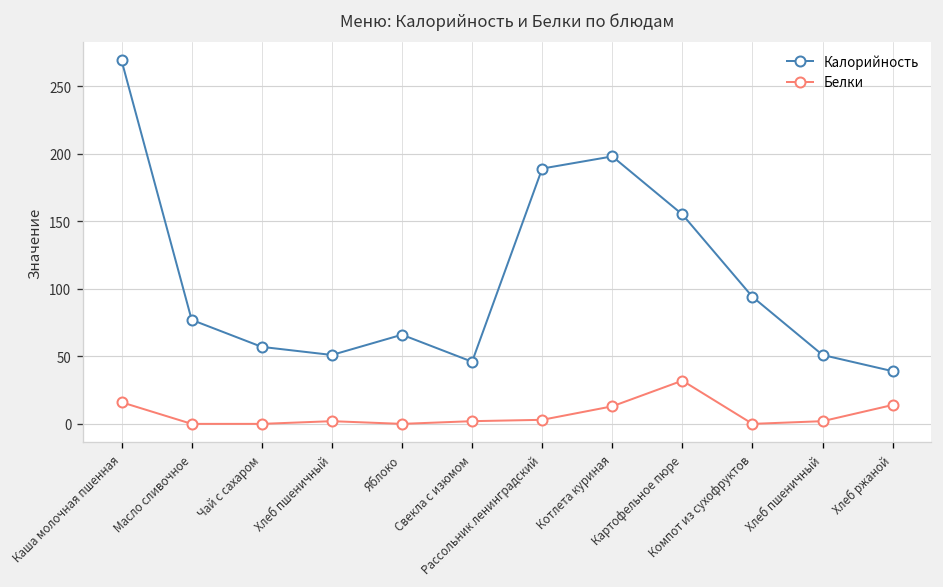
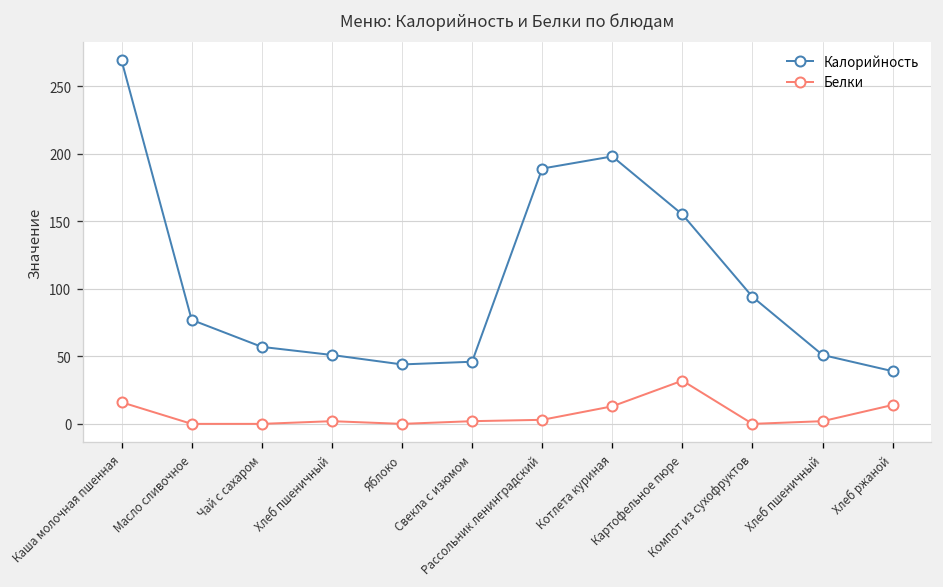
Калорийность, Яблоко: 66 -> 44
